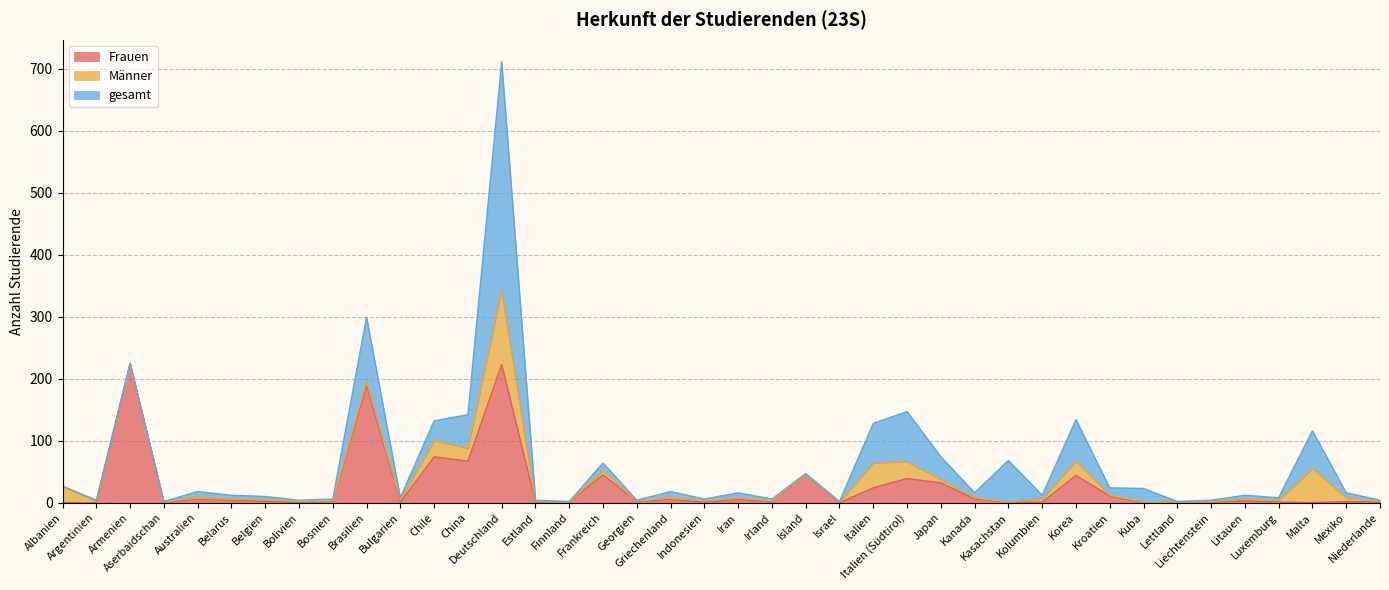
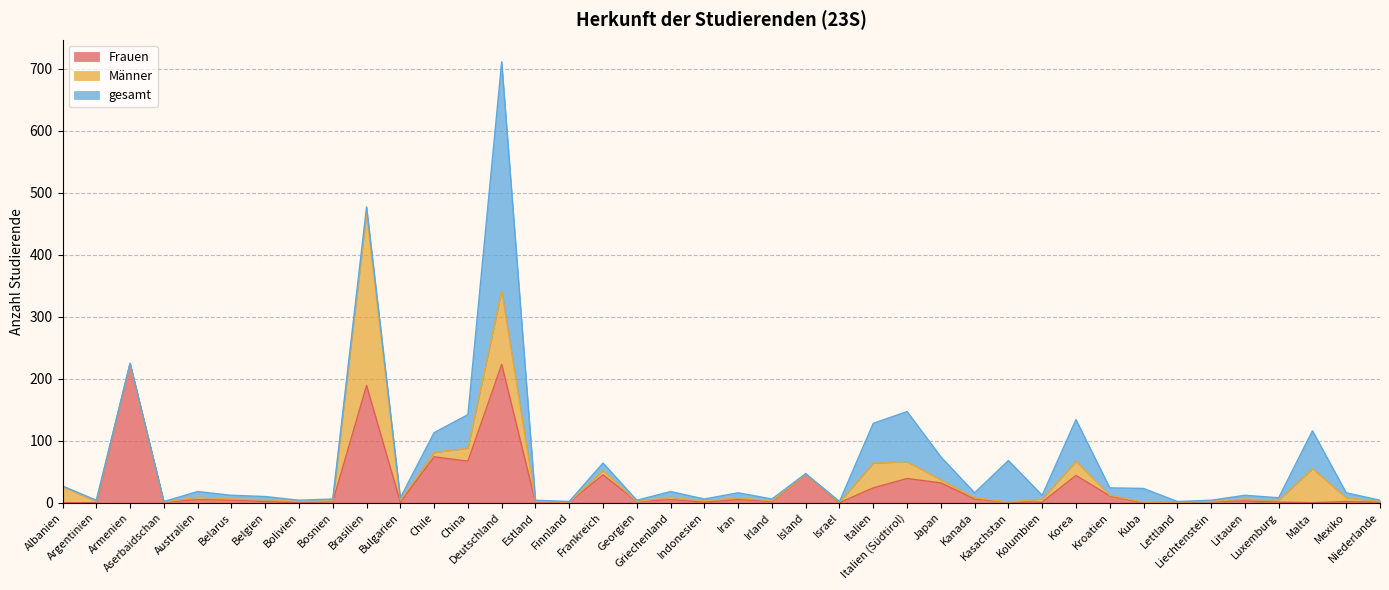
Männer, Brasilien: 10 -> 280
gesamt, Brasilien: 100 -> 10
Männer, Chile: 30 -> 10
